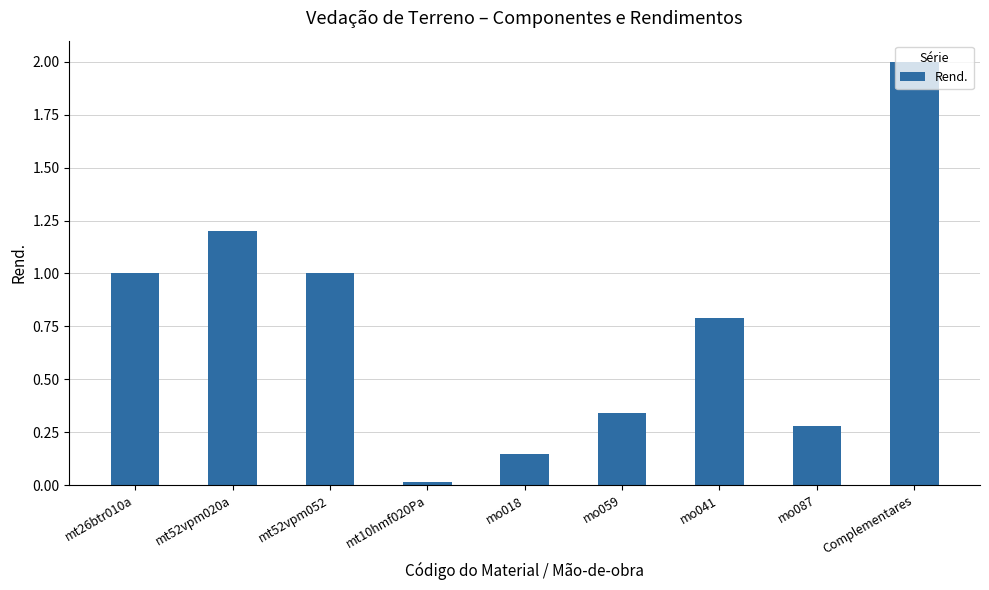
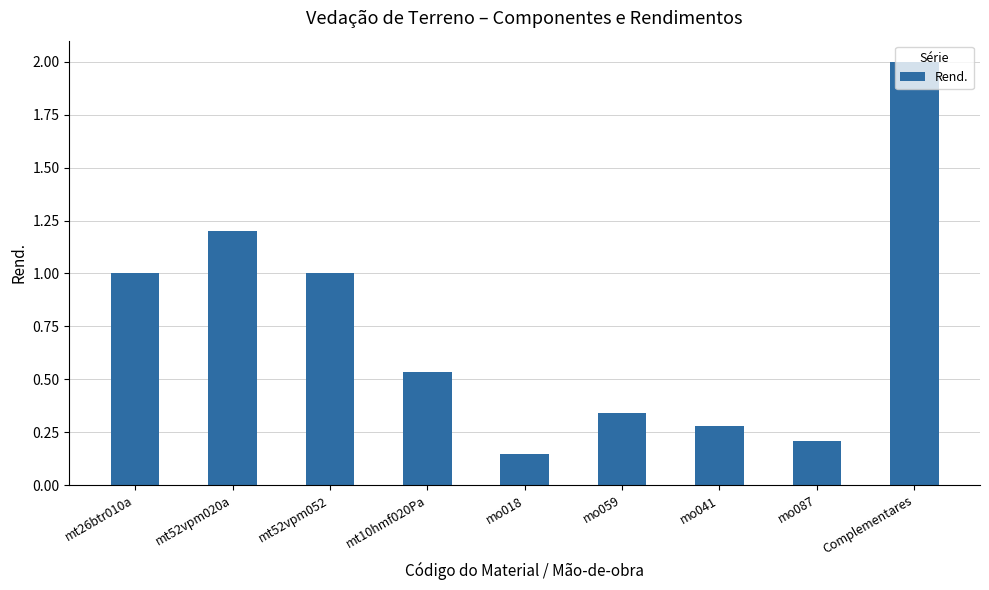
mt10hmf020Pa: 0.02 -> 0.53
mo041: 0.79 -> 0.28
mo087: 0.28 -> 0.21
